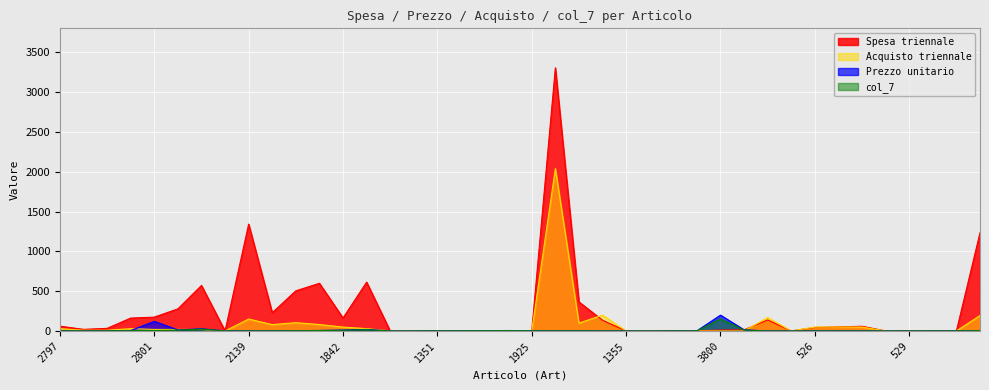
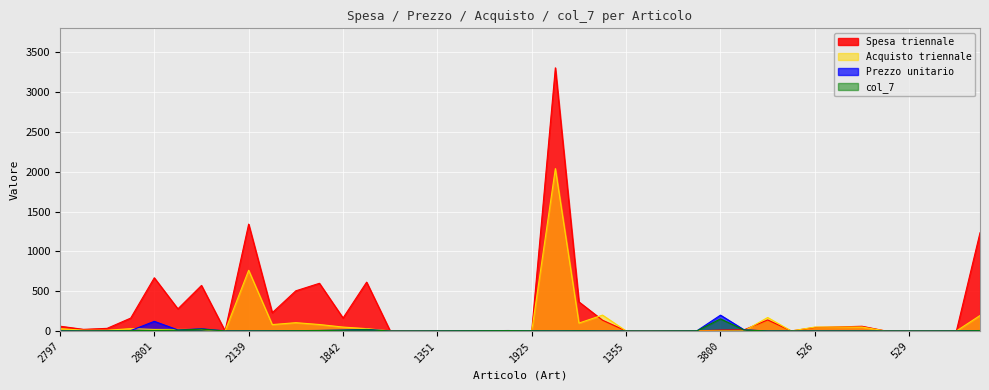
Spesa triennale, 2801: 200 -> 700
Acquisto triennale, 2139: 200 -> 800
